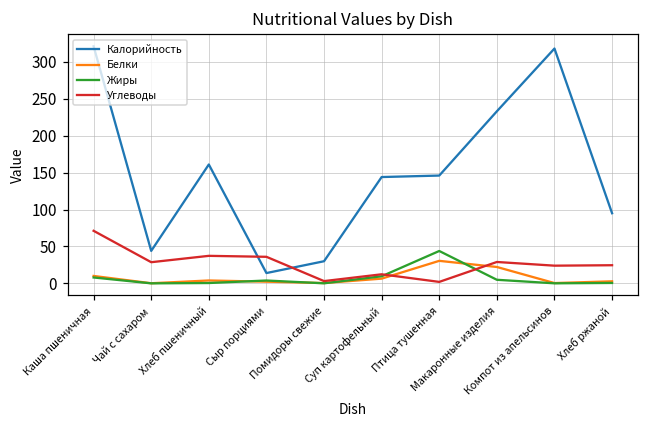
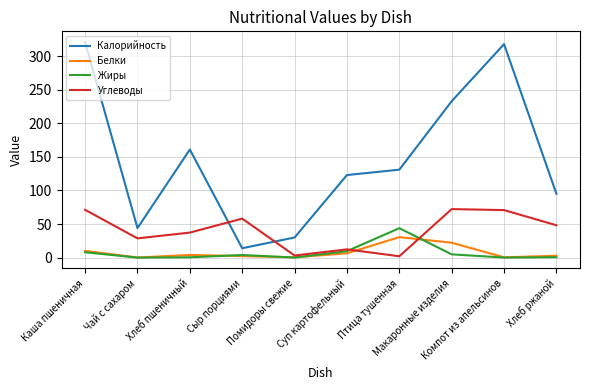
Углеводы, Сыр порциями: 40 -> 60
Калорийность, Суп картофельный: 140 -> 120
Калорийность, Птица тушенная: 150 -> 130
Углеводы, Макаронные изделия: 30 -> 70
Углеводы, Компот из апельсинов: 20 -> 70
Углеводы, Хлеб ржаной: 20 -> 50
